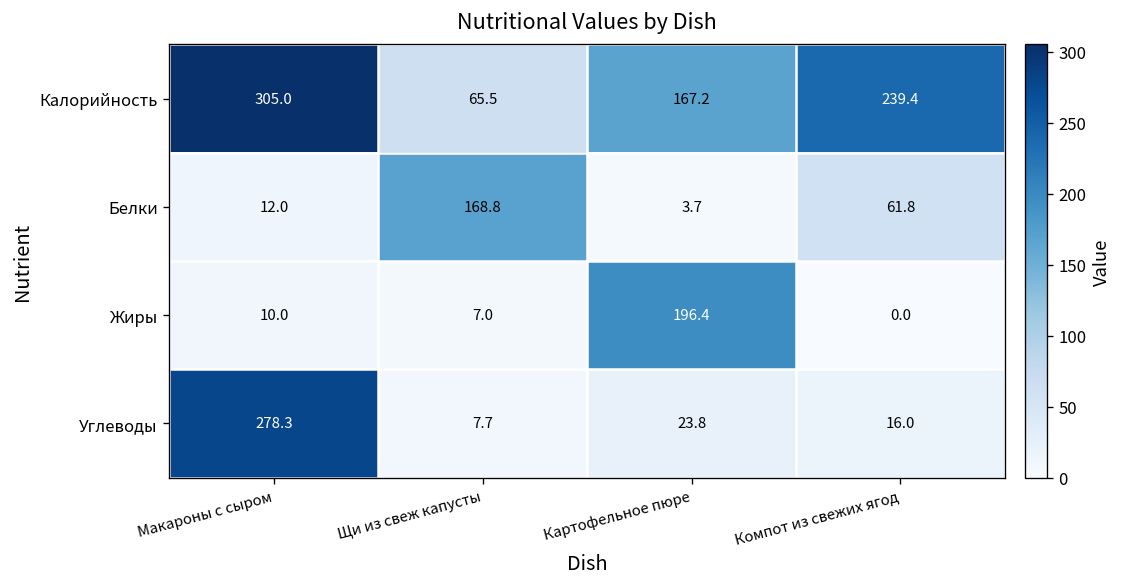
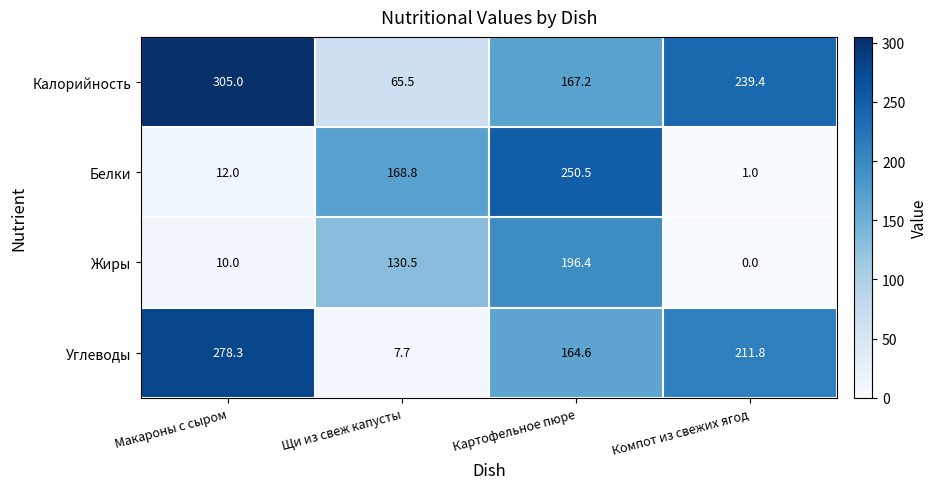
Белки, Картофельное пюре: 3.7 -> 250.5
Белки, Компот из свежих ягод: 61.8 -> 1.0
Жиры, Щи из свеж капусты: 7.0 -> 130.5
Углеводы, Картофельное пюре: 23.8 -> 164.6
Углеводы, Компот из свежих ягод: 16.0 -> 211.8
